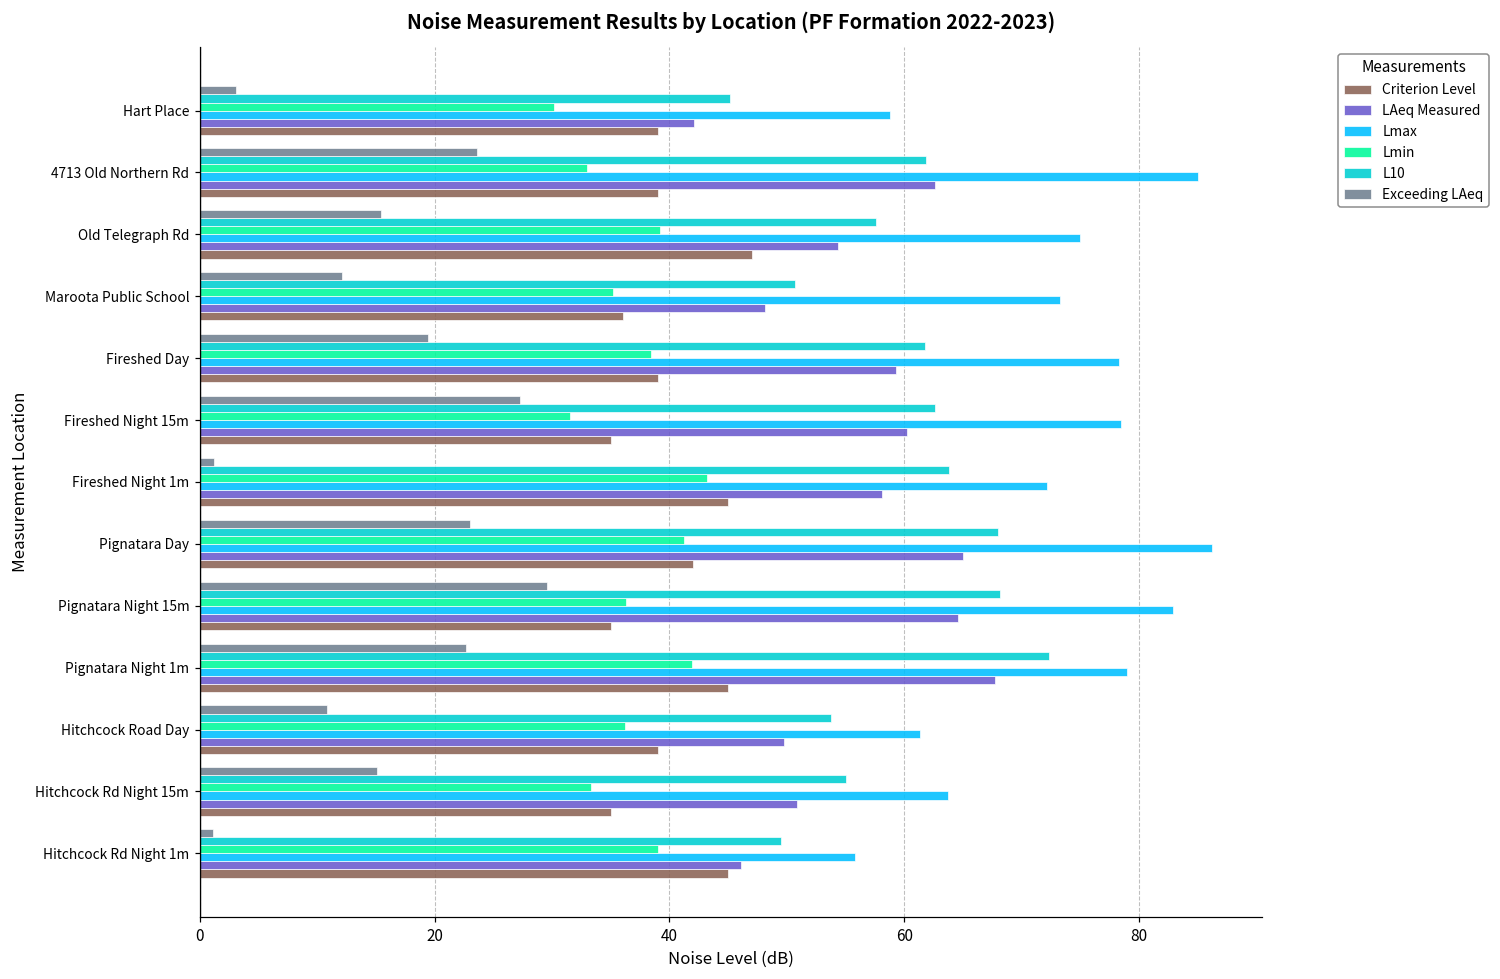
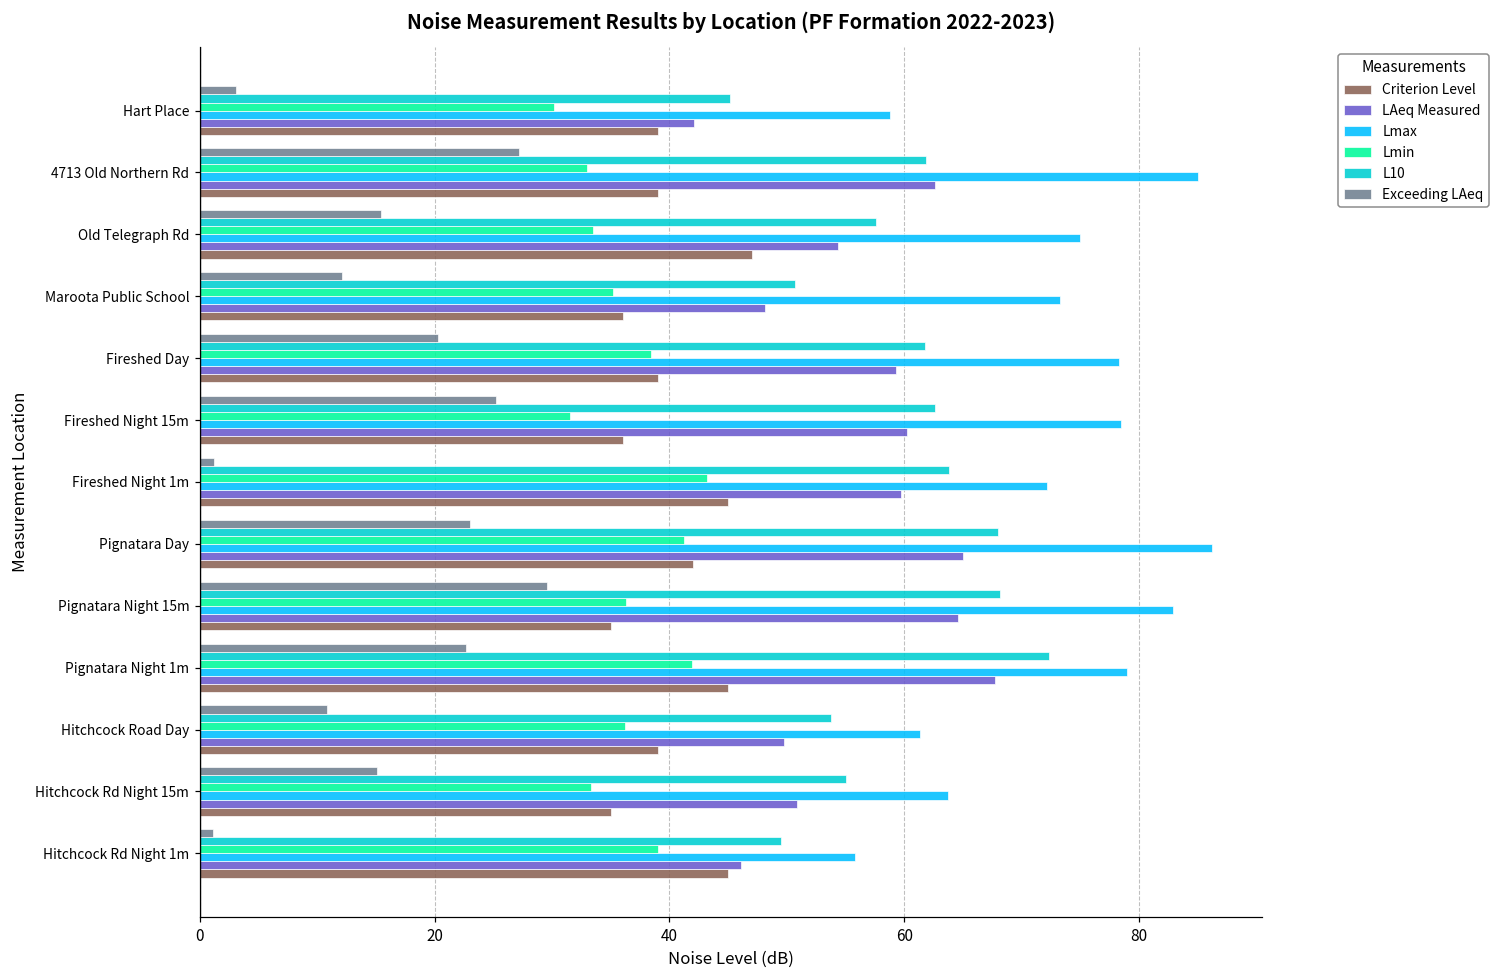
Exceeding LAeq, 4713 Old Northern Rd: 23.6 -> 27.2
Lmin, Old Telegraph Rd: 39.2 -> 33.5
Exceeding LAeq, Fireshed Day: 19.4 -> 20.3
Exceeding LAeq, Fireshed Night 15m: 27.3 -> 25.2
Criterion Level, Fireshed Night 15m: 35 -> 36
LAeq Measured, Fireshed Night 1m: 58.1 -> 59.7
